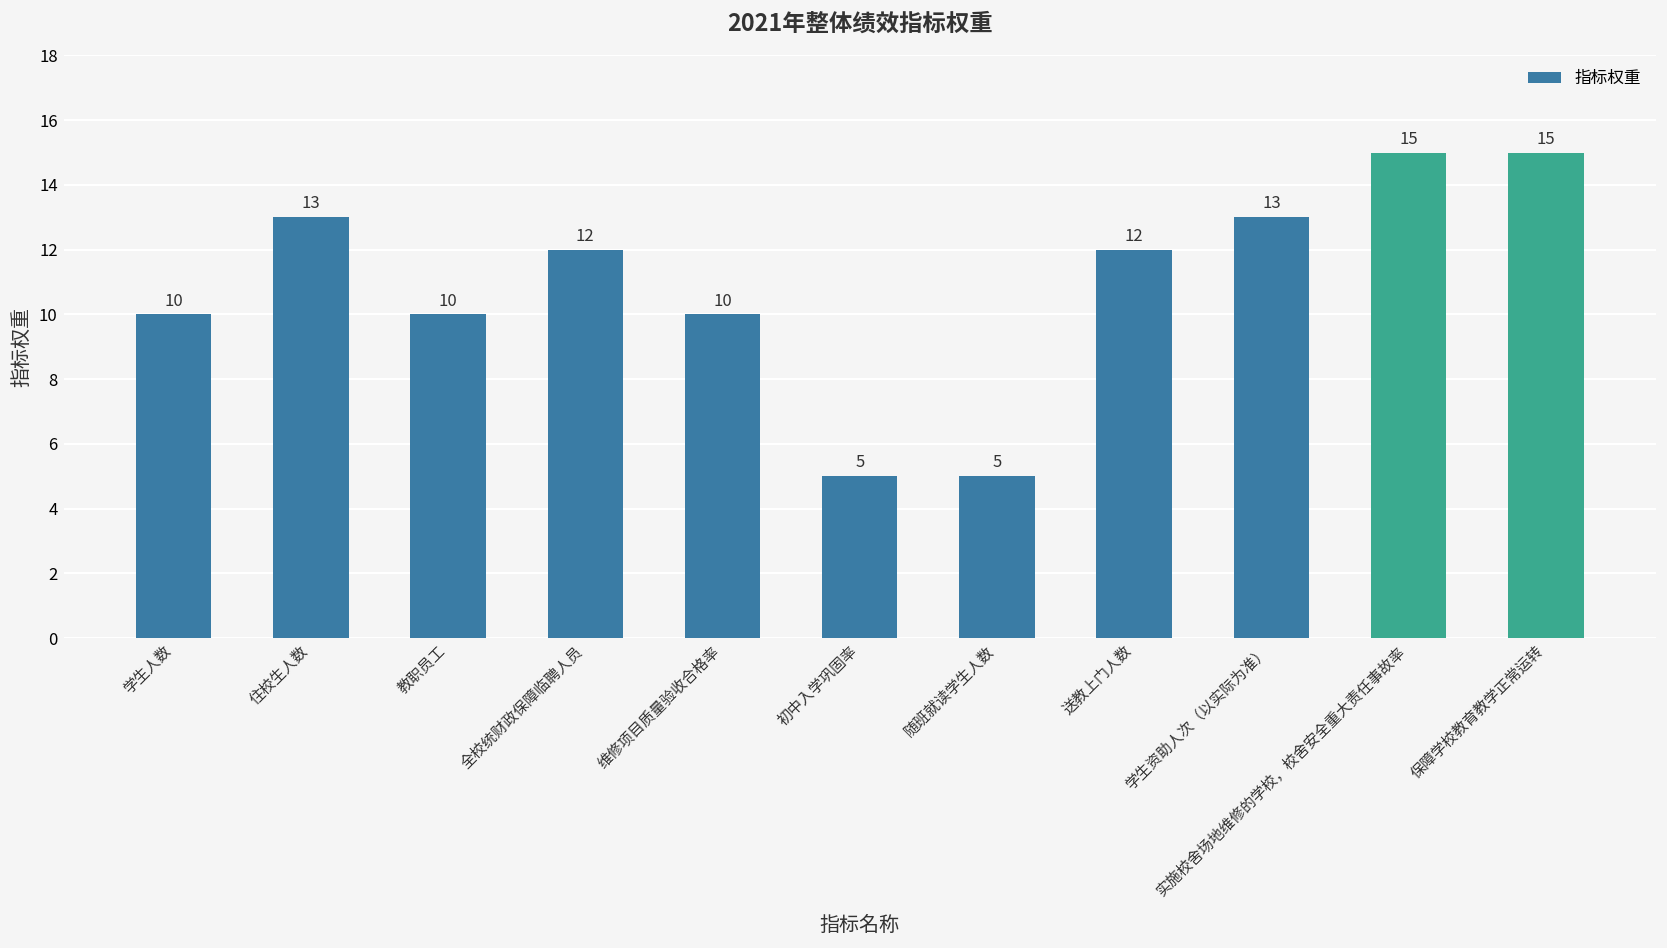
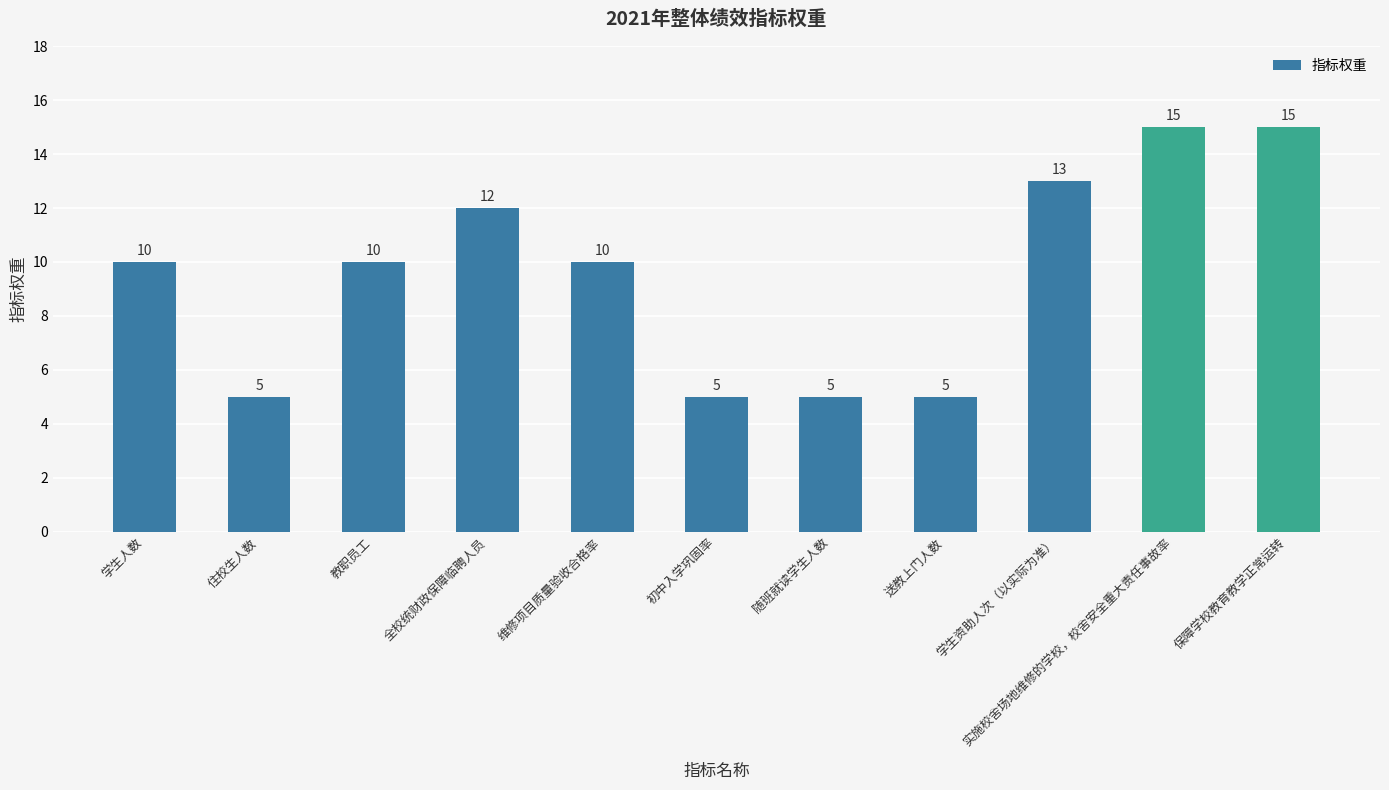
住校生人数: 13 -> 5
送教上门人数: 12 -> 5
